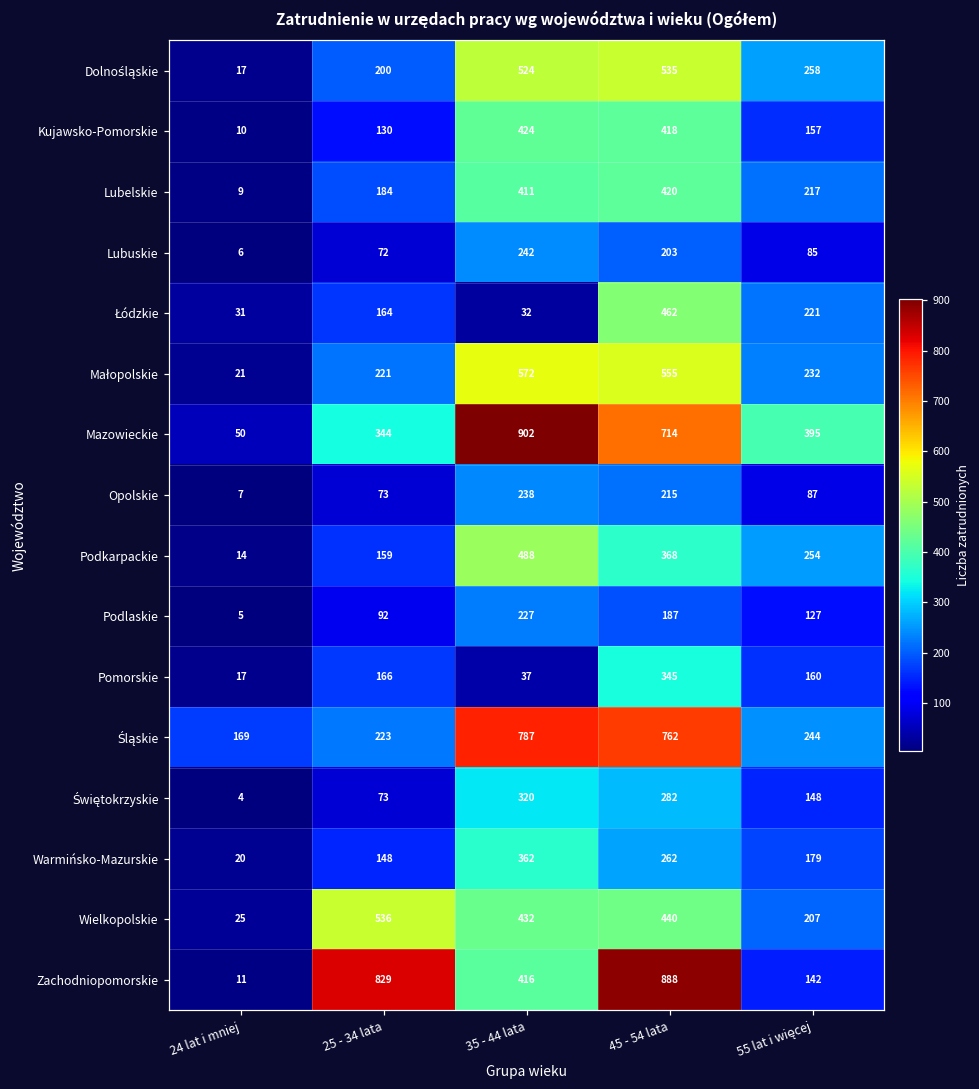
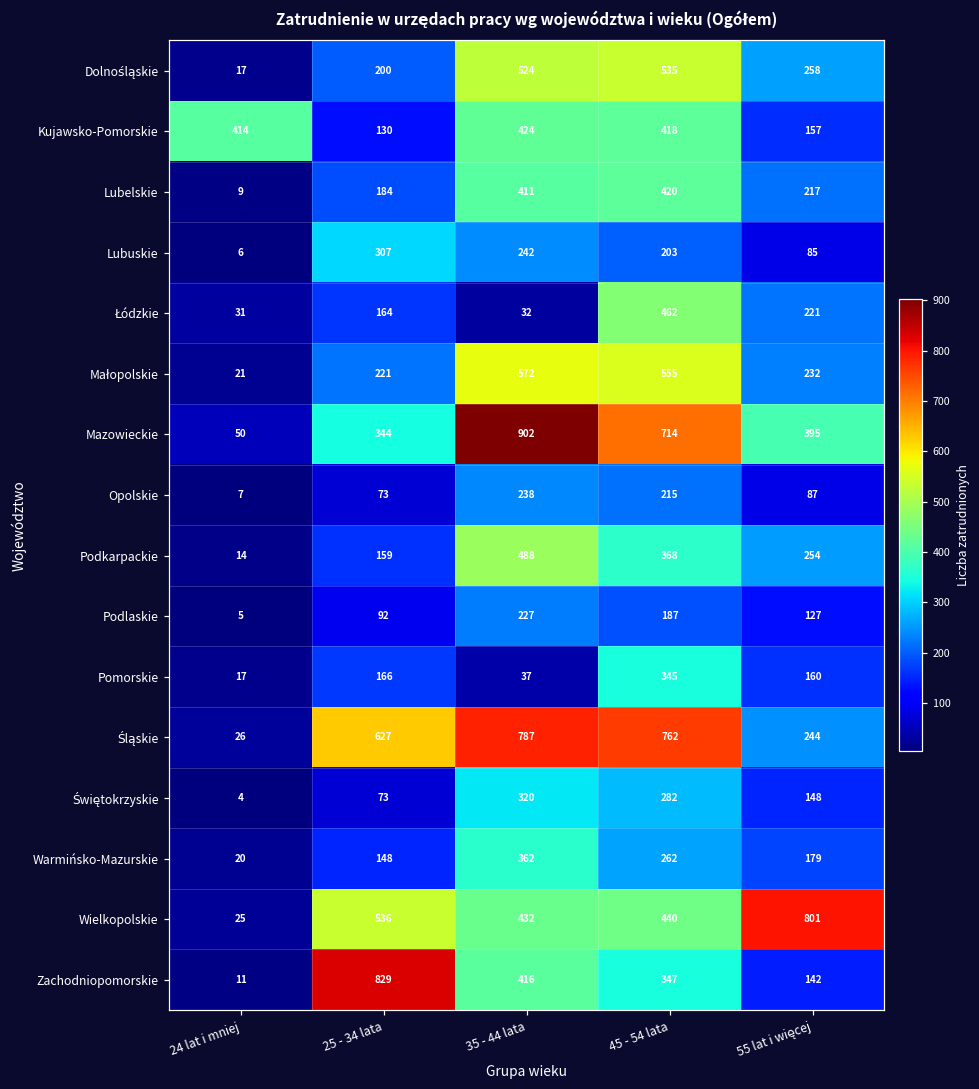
Kujawsko-Pomorskie, 24 lat i mniej: 10 -> 414
Lubuskie, 25 - 34 lata: 72 -> 307
Śląskie, 24 lat i mniej: 169 -> 26
Śląskie, 25 - 34 lata: 223 -> 627
Wielkopolskie, 55 lat i więcej: 207 -> 801
Zachodniopomorskie, 45 - 54 lata: 888 -> 347
